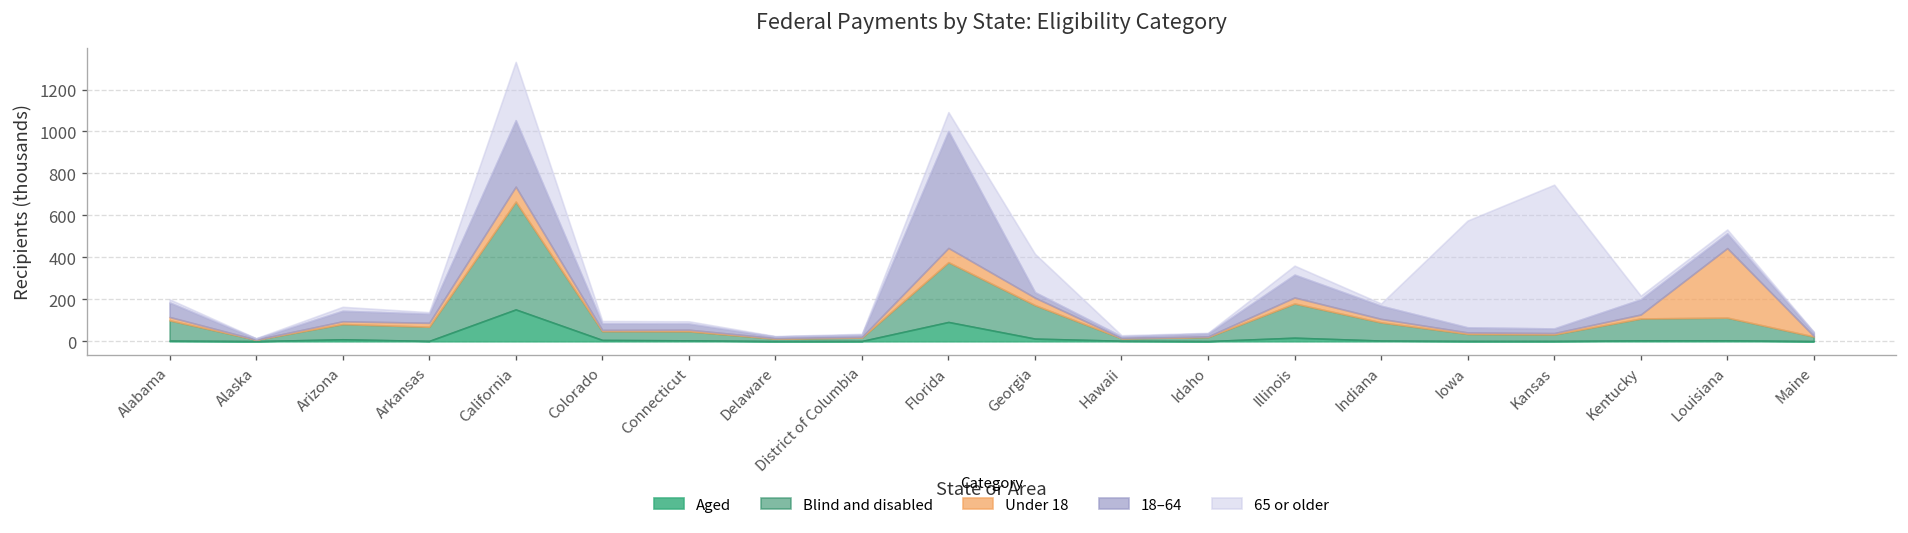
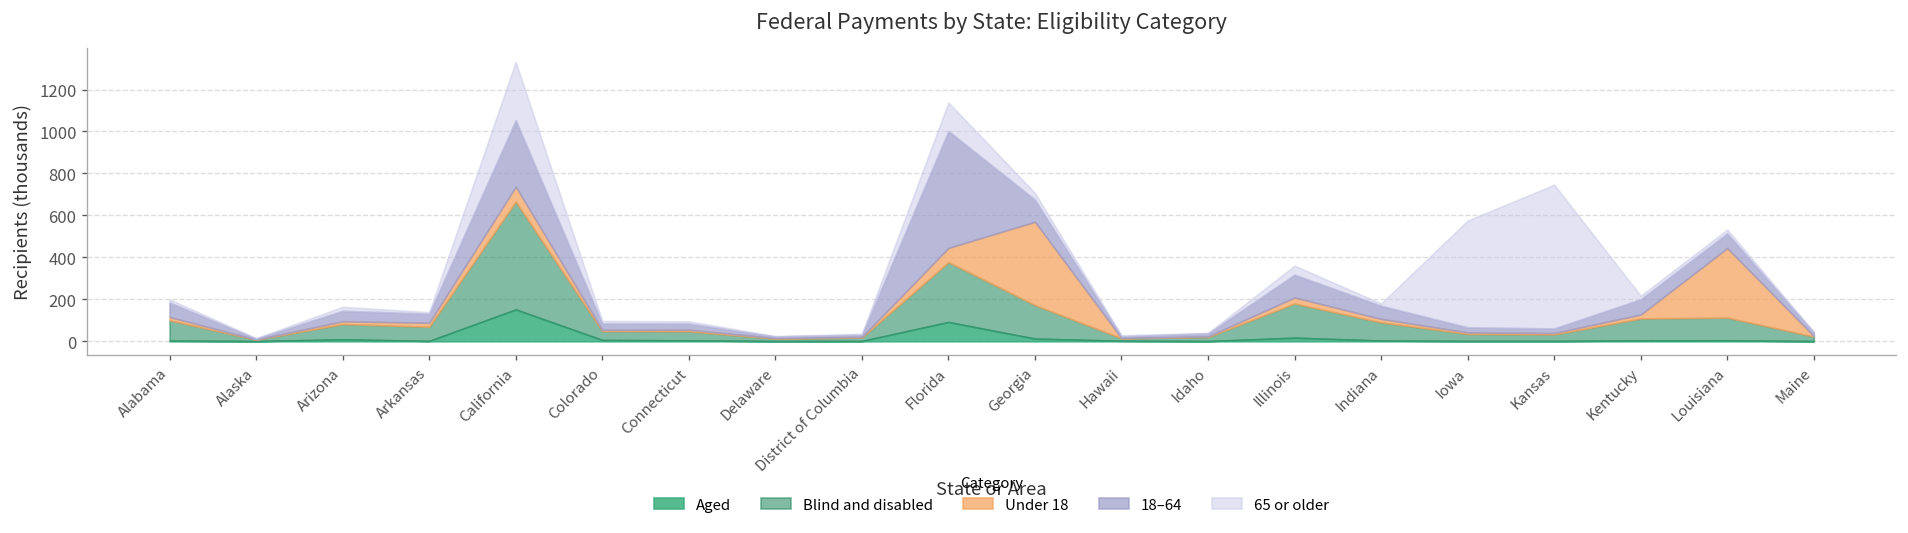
65 or older, Florida: 90 -> 140
Under 18, Georgia: 40 -> 400
18–64, Georgia: 30 -> 110
65 or older, Georgia: 180 -> 30
